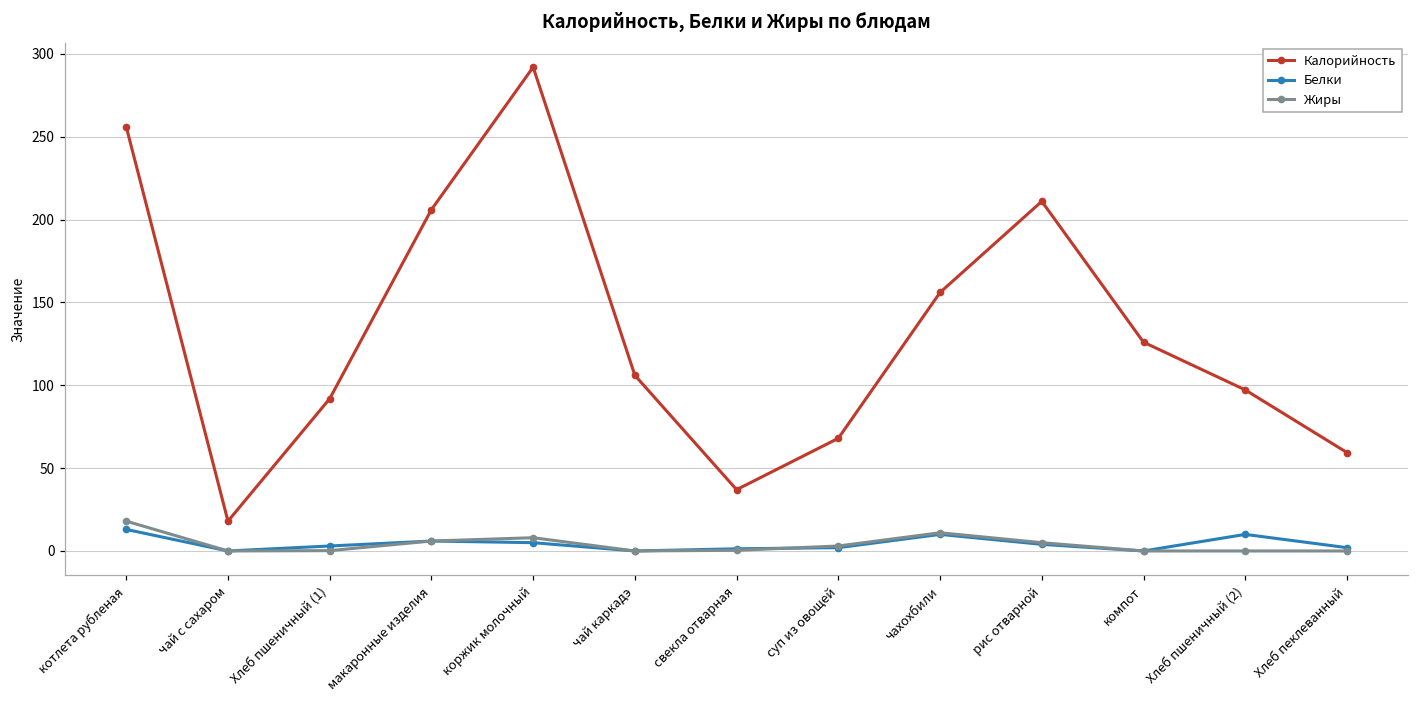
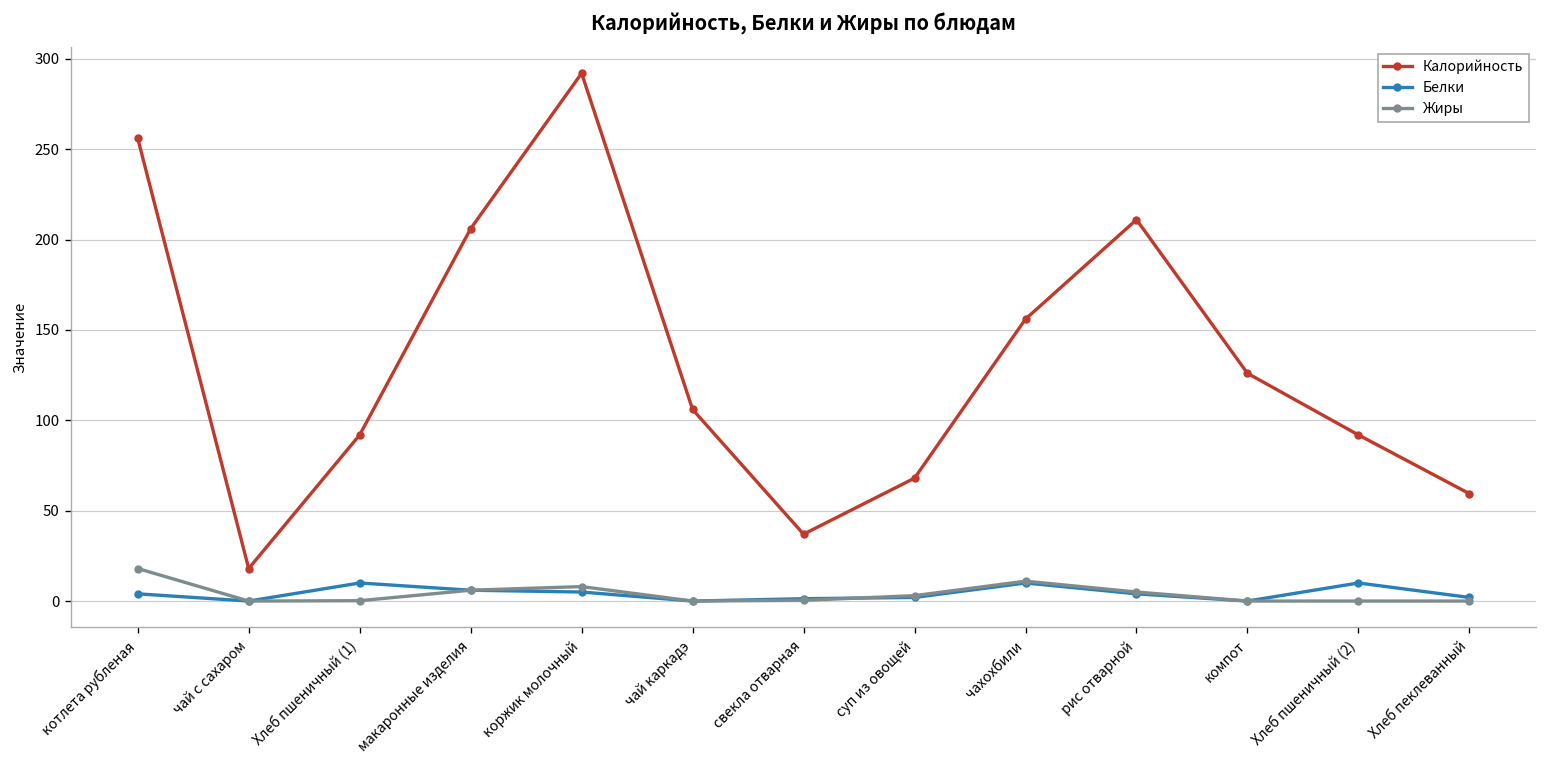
Белки, котлета рубленая: 13 -> 4
Белки, Хлеб пшеничный (1): 3 -> 10
Калорийность, Хлеб пшеничный (2): 97 -> 92
